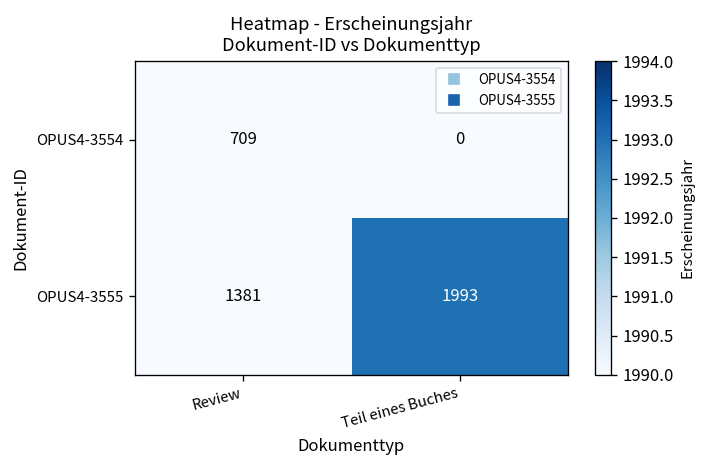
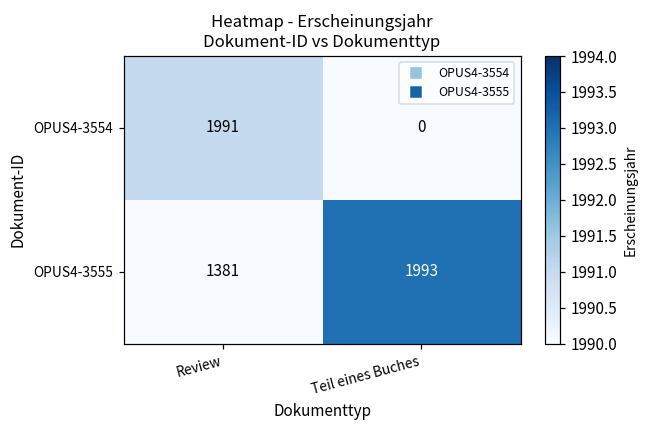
OPUS4-3554, Review: 709 -> 1991
